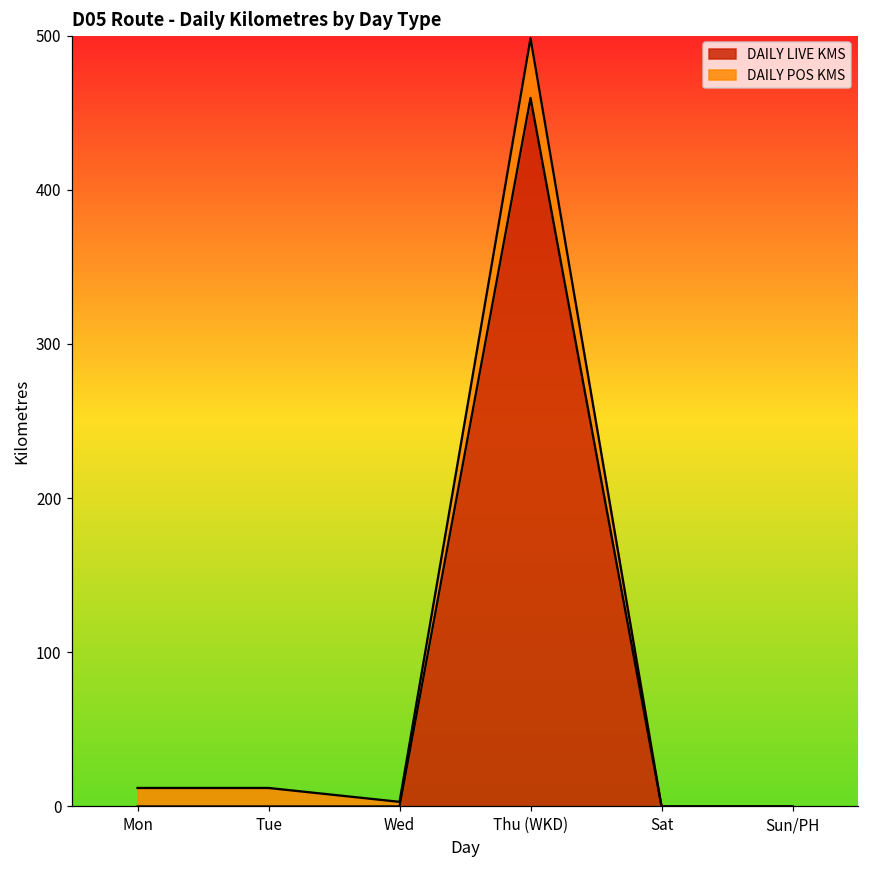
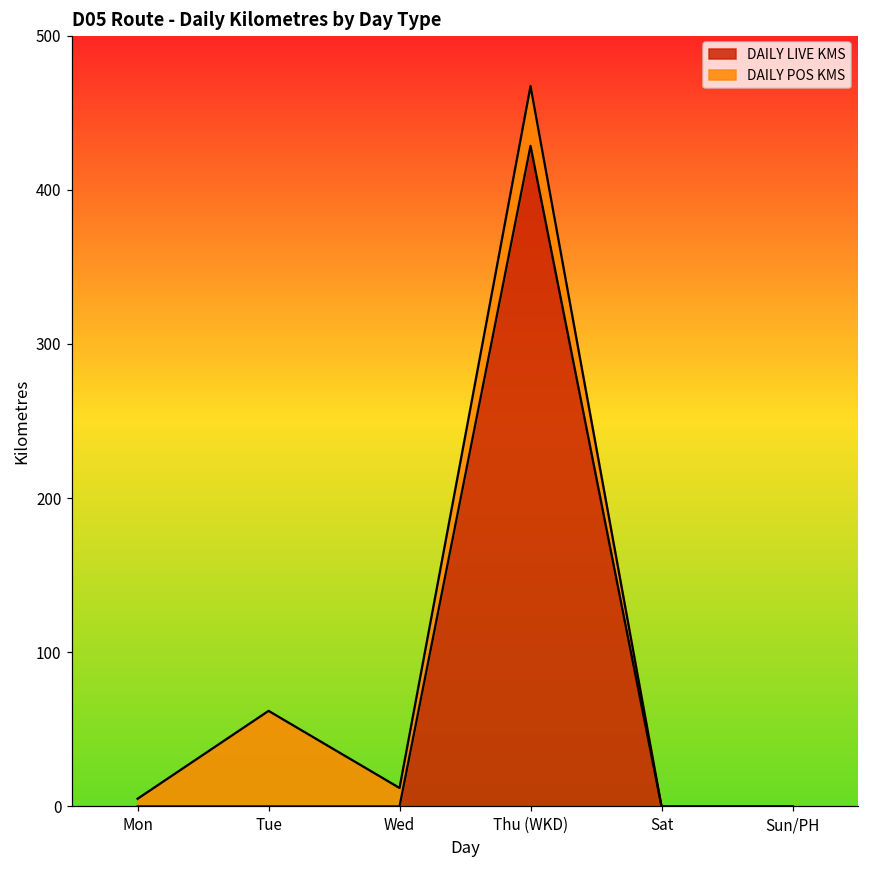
DAILY POS KMS, Mon: 12 -> 5
DAILY POS KMS, Tue: 12 -> 62
DAILY POS KMS, Wed: 3 -> 12
DAILY LIVE KMS, Thu (WKD): 460 -> 428
